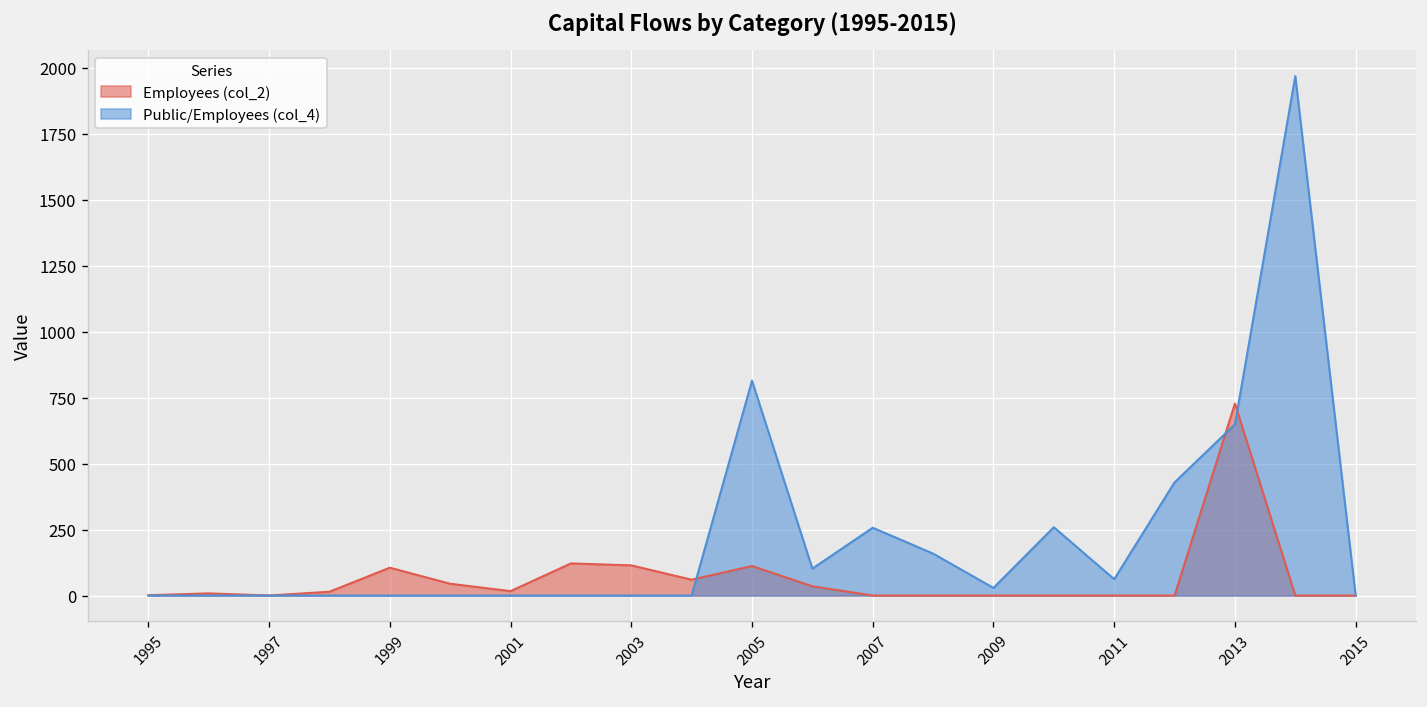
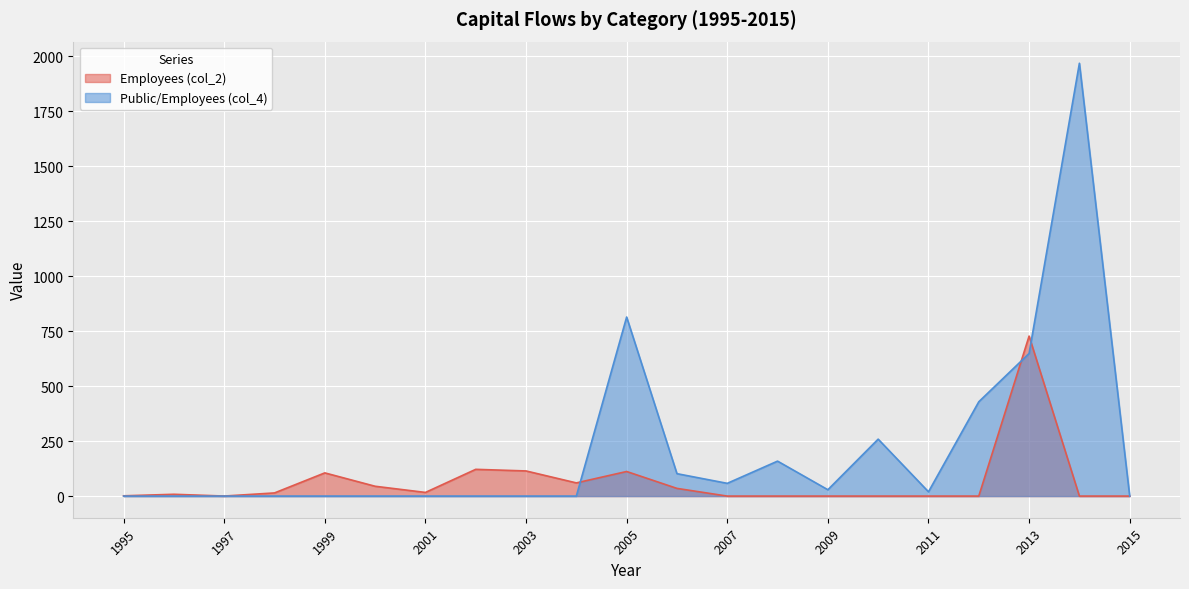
Public/Employees (col_4), 2007: 260 -> 60
Public/Employees (col_4), 2011: 60 -> 20
